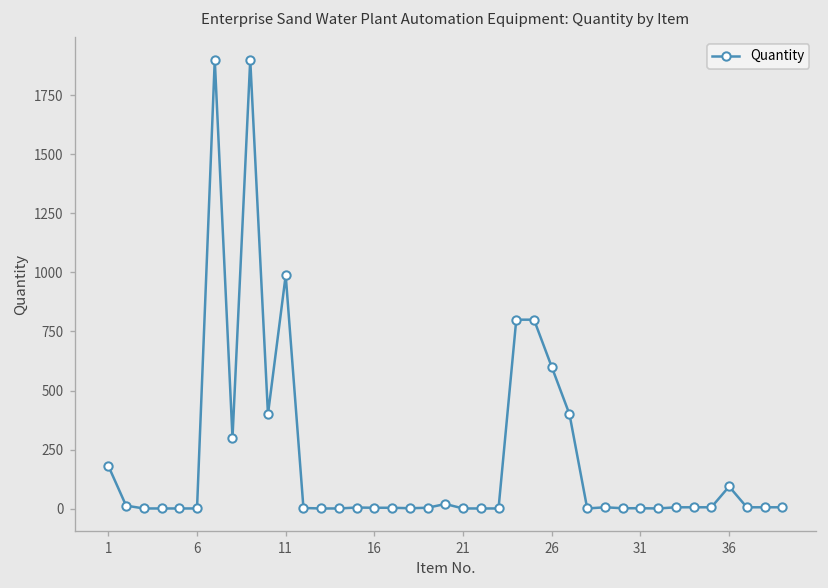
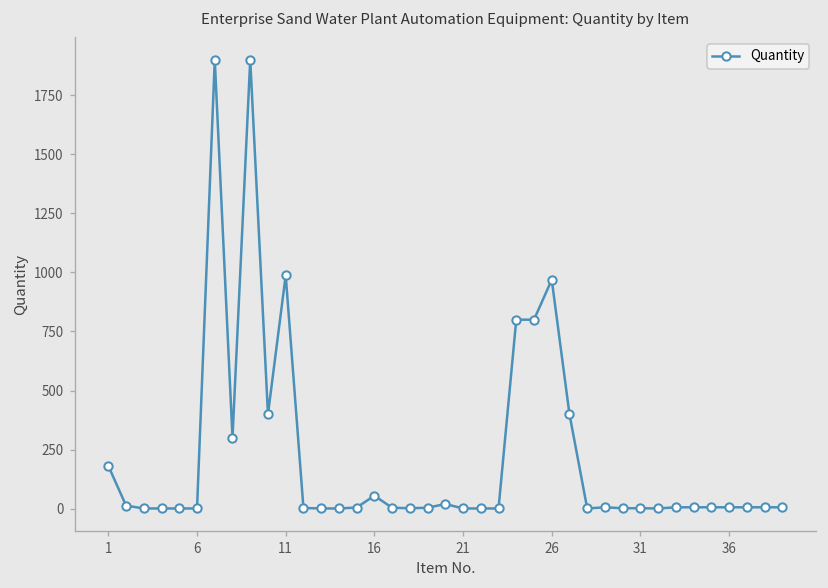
16: 0 -> 60
26: 600 -> 970
36: 90 -> 10
